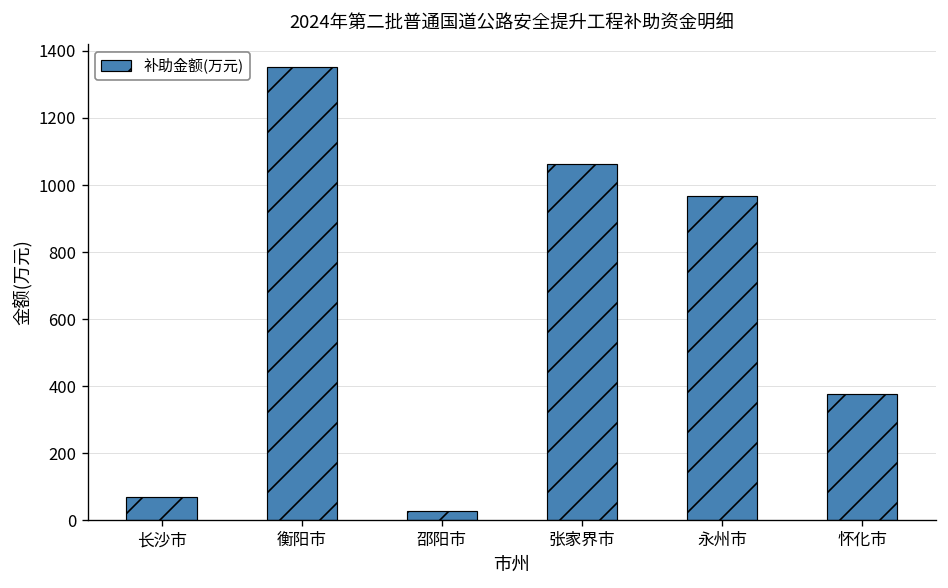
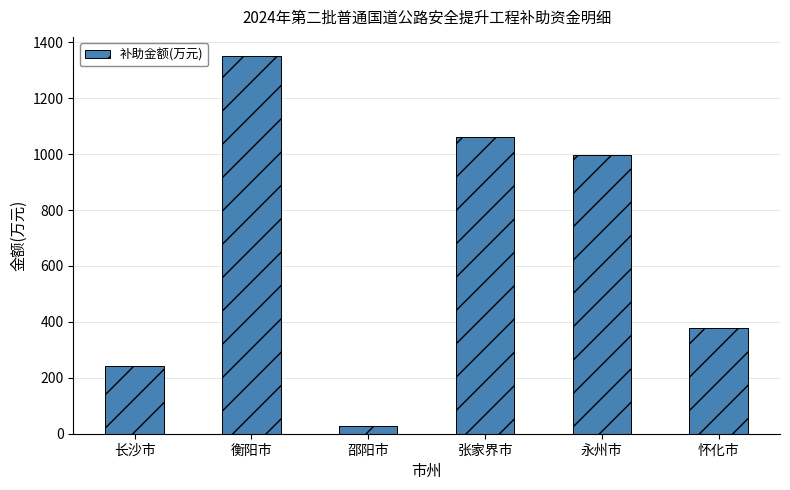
长沙市: 70 -> 240
永州市: 970 -> 1000
